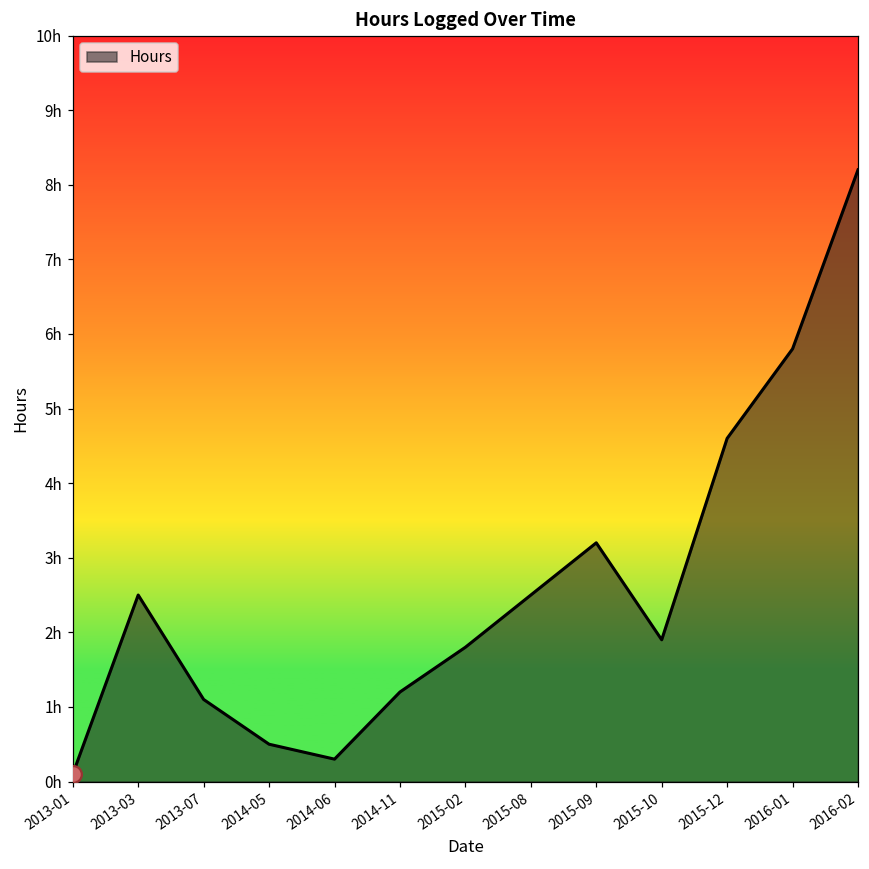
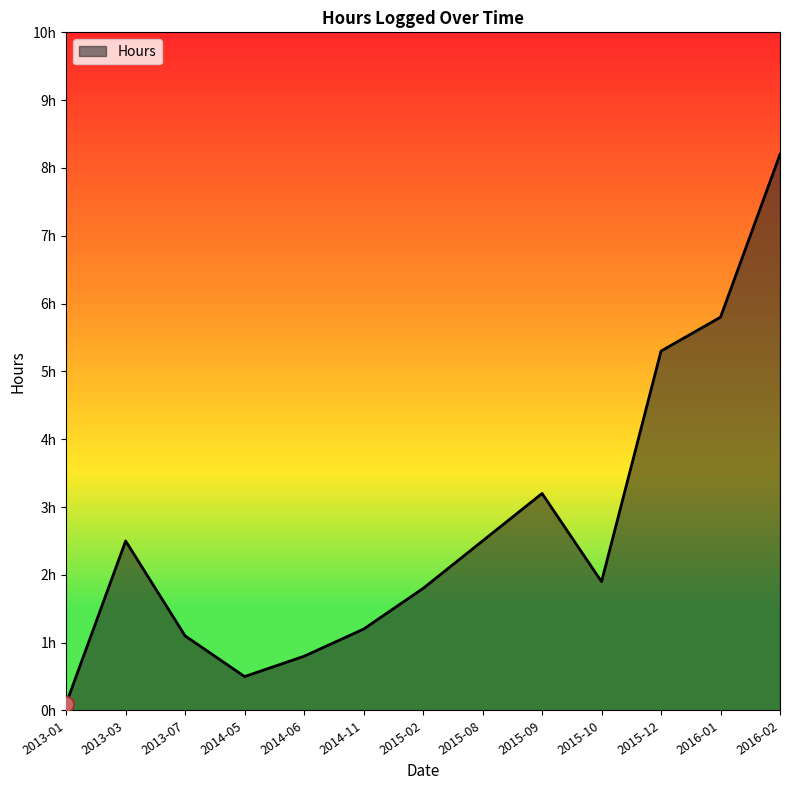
Hours, 2014-06: 0.3h -> 0.8h
Hours, 2015-12: 4.6h -> 5.3h
